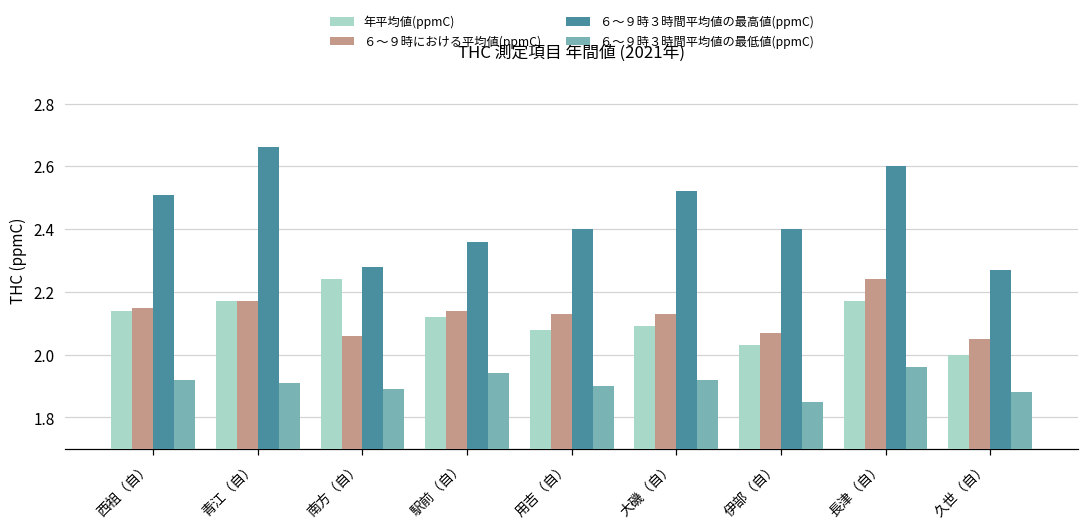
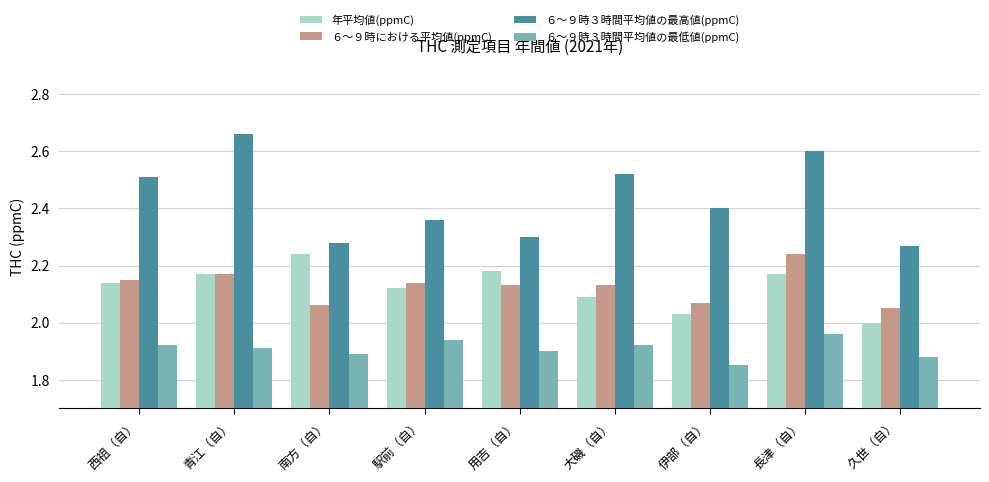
年平均値(ppmC), 用吉（自）: 2.08 -> 2.18
６～９時３時間平均値の最高値(ppmC), 用吉（自）: 2.4 -> 2.3
